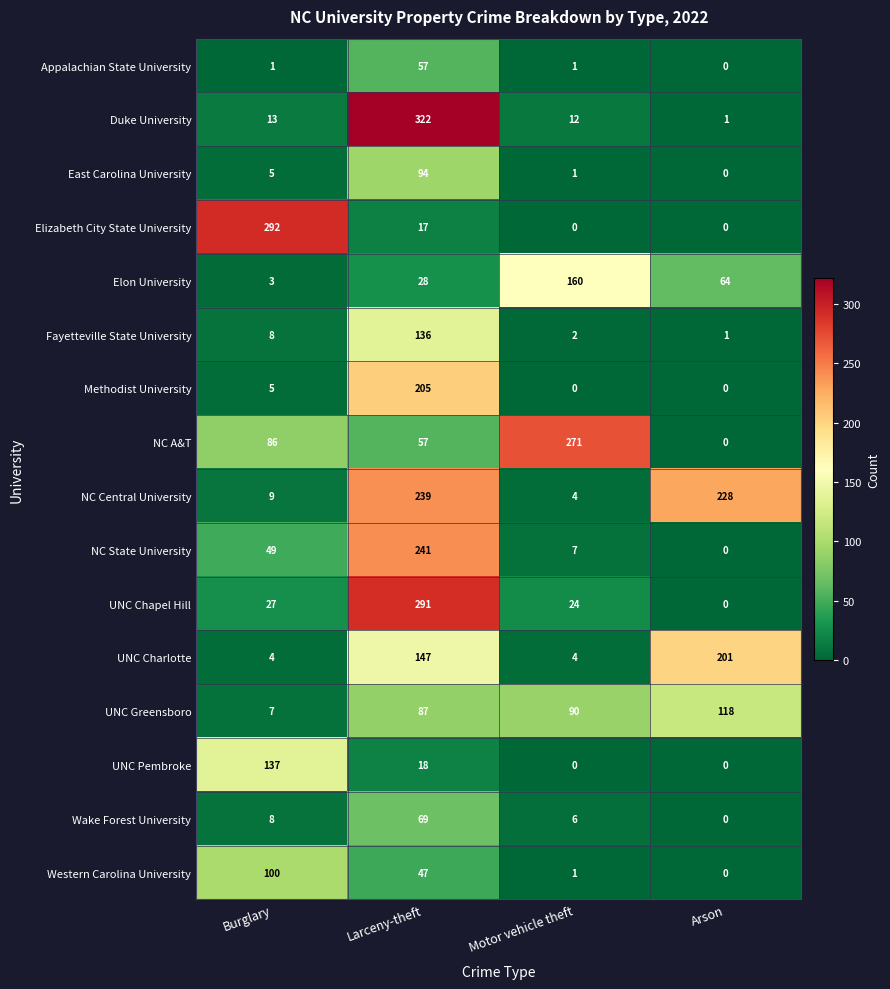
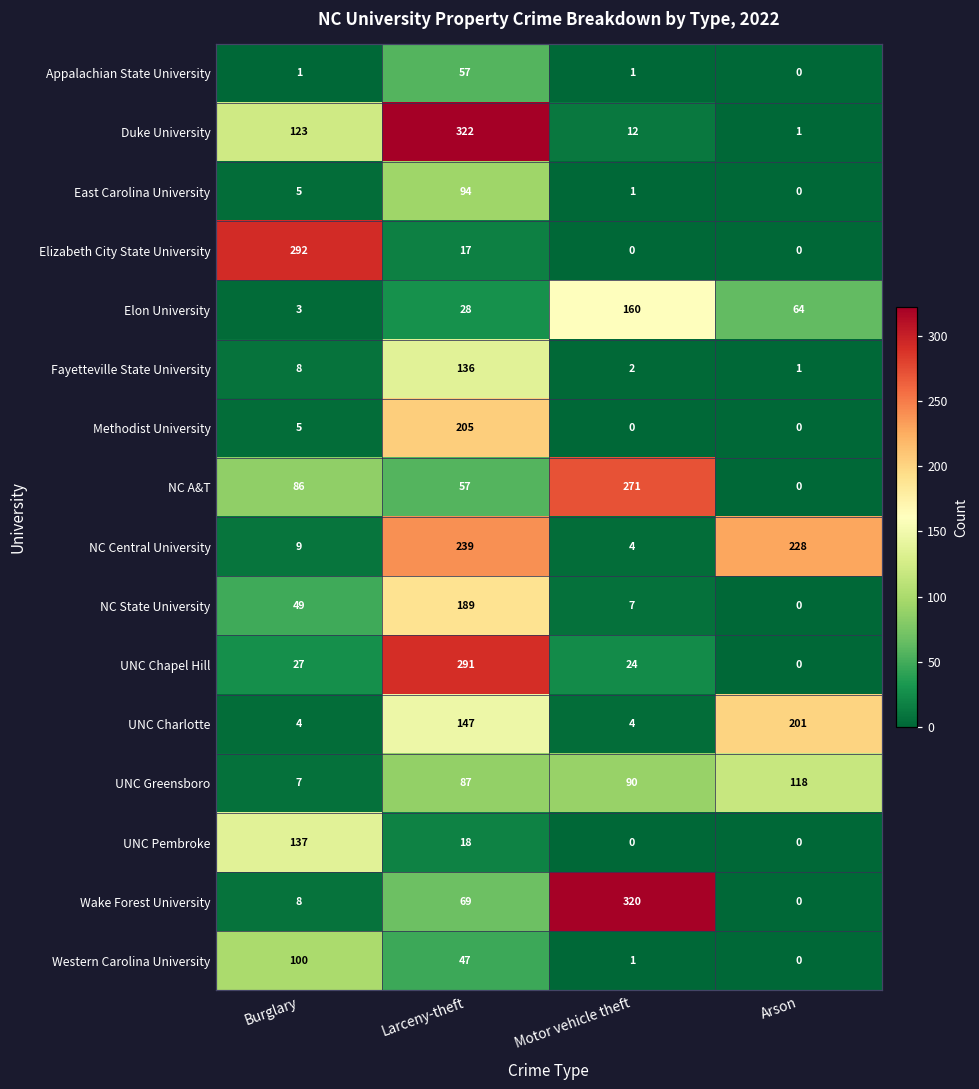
Duke University, Burglary: 13 -> 123
NC State University, Larceny-theft: 241 -> 189
Wake Forest University, Motor vehicle theft: 6 -> 320
